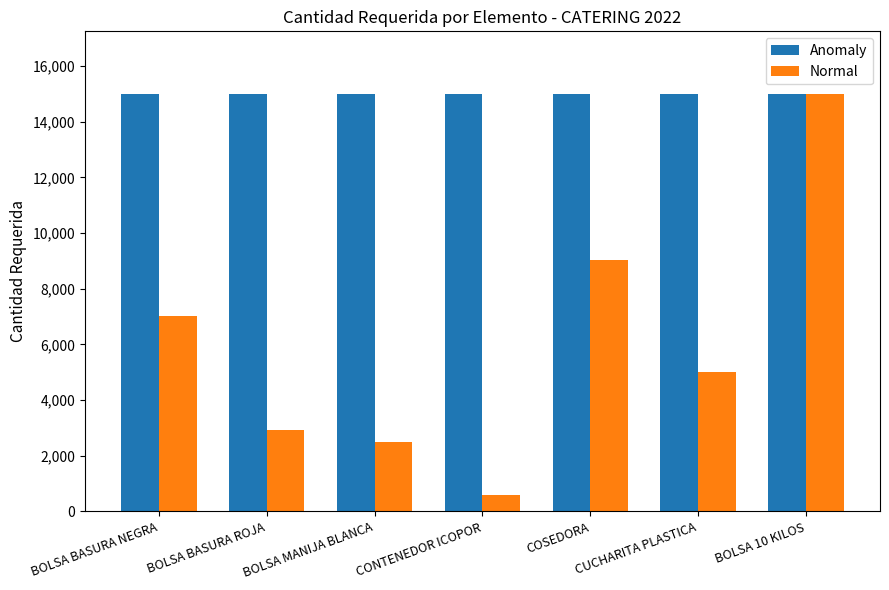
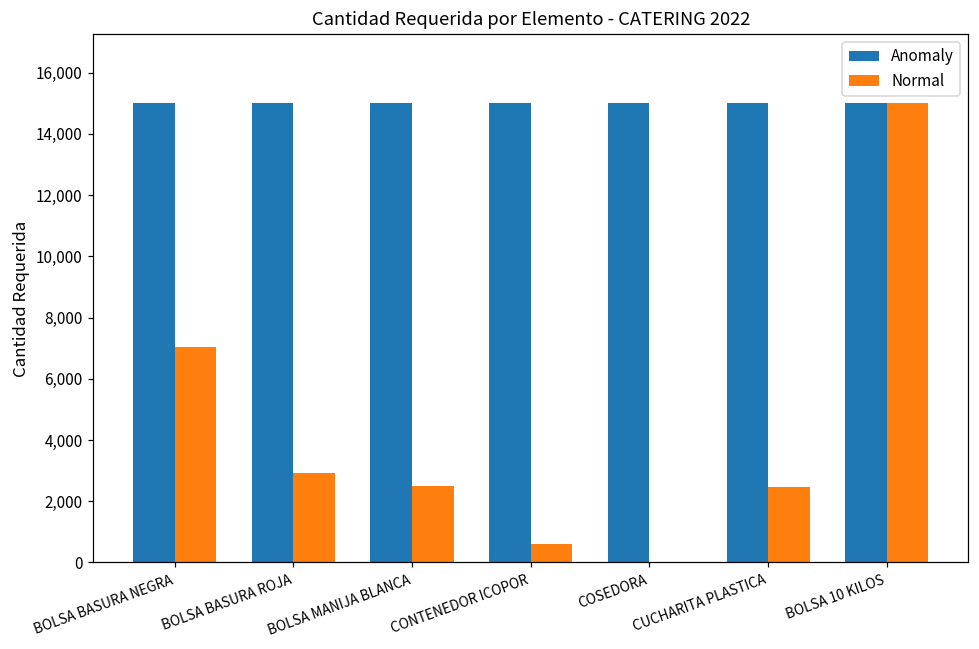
Normal, COSEDORA: 9,000 -> 0
Normal, CUCHARITA PLASTICA: 5,000 -> 2,500
